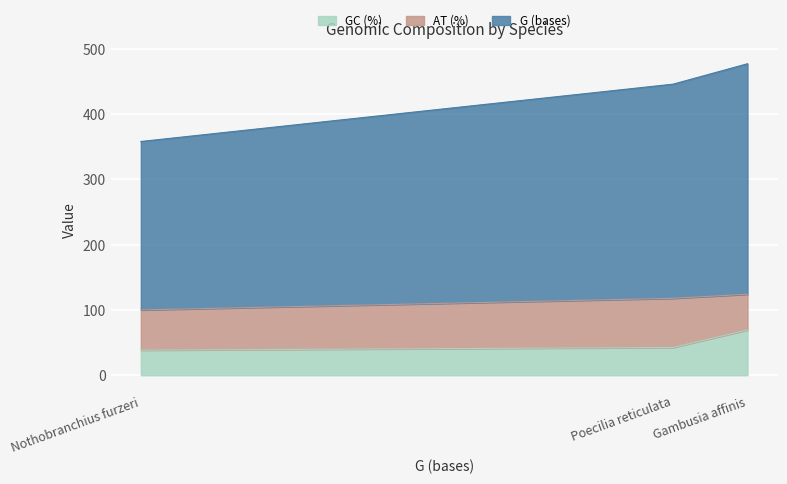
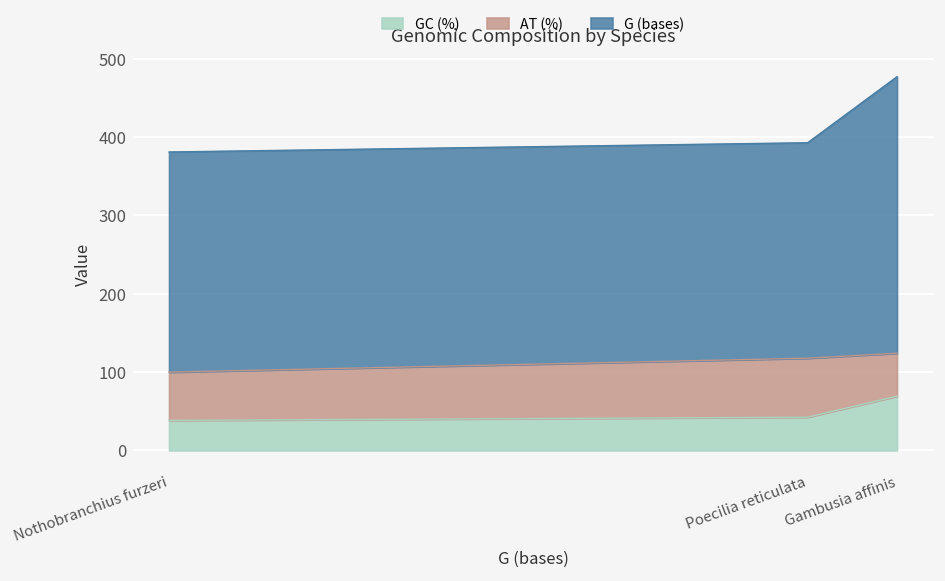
G (bases), Nothobranchius furzeri: 260 -> 280
G (bases), Poecilia reticulata: 330 -> 280
